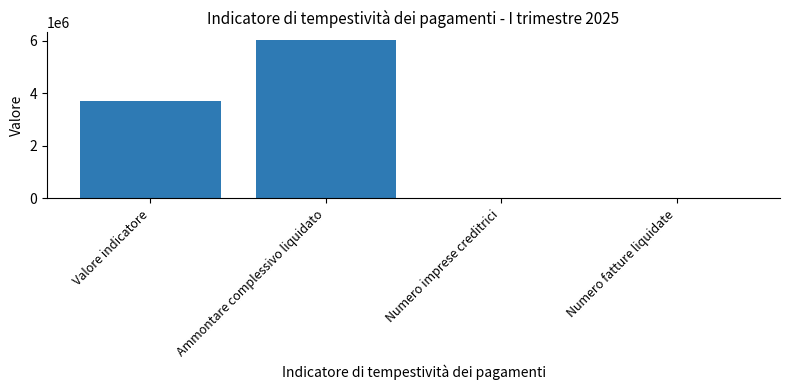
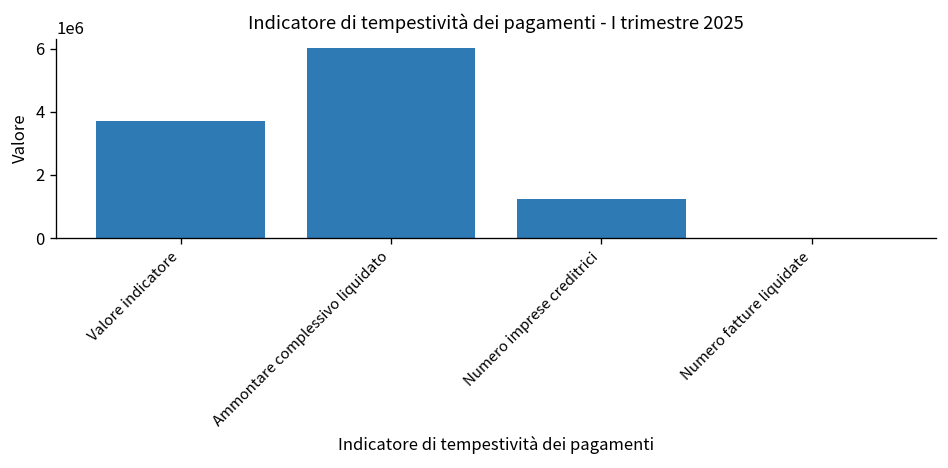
Numero imprese creditrici: 0 -> 1200000
